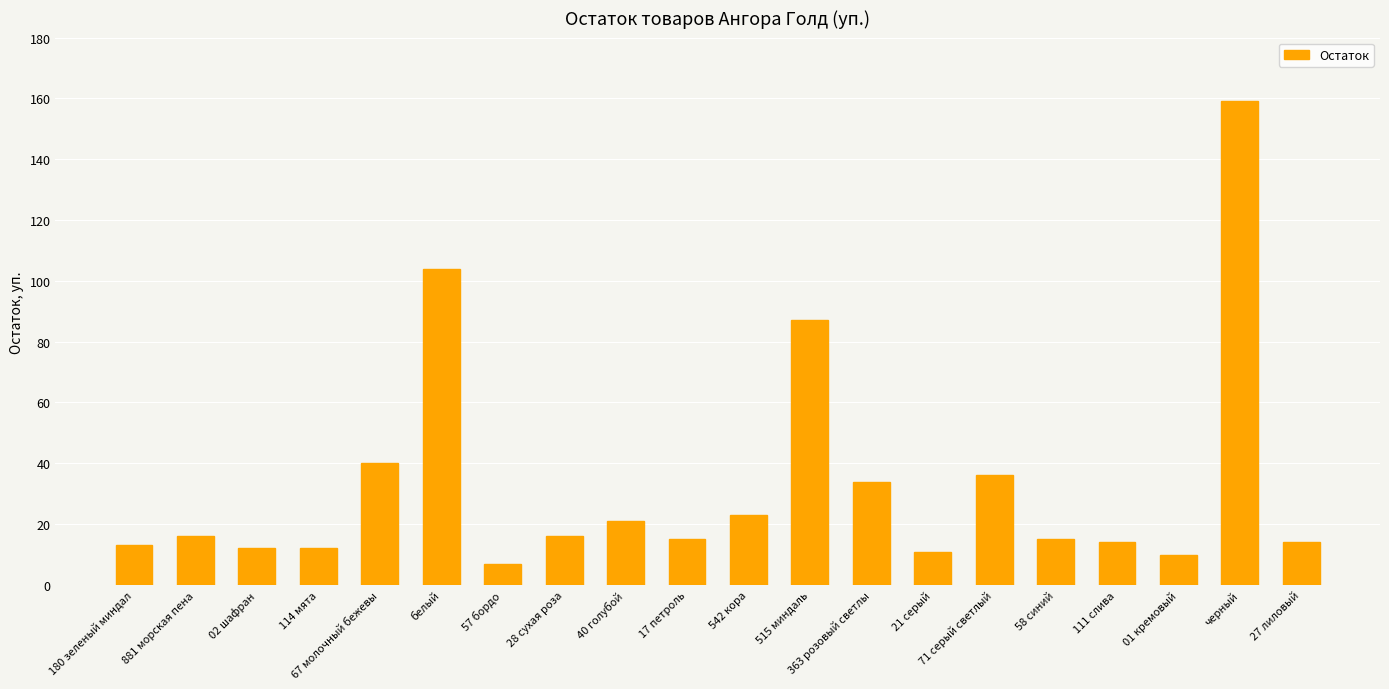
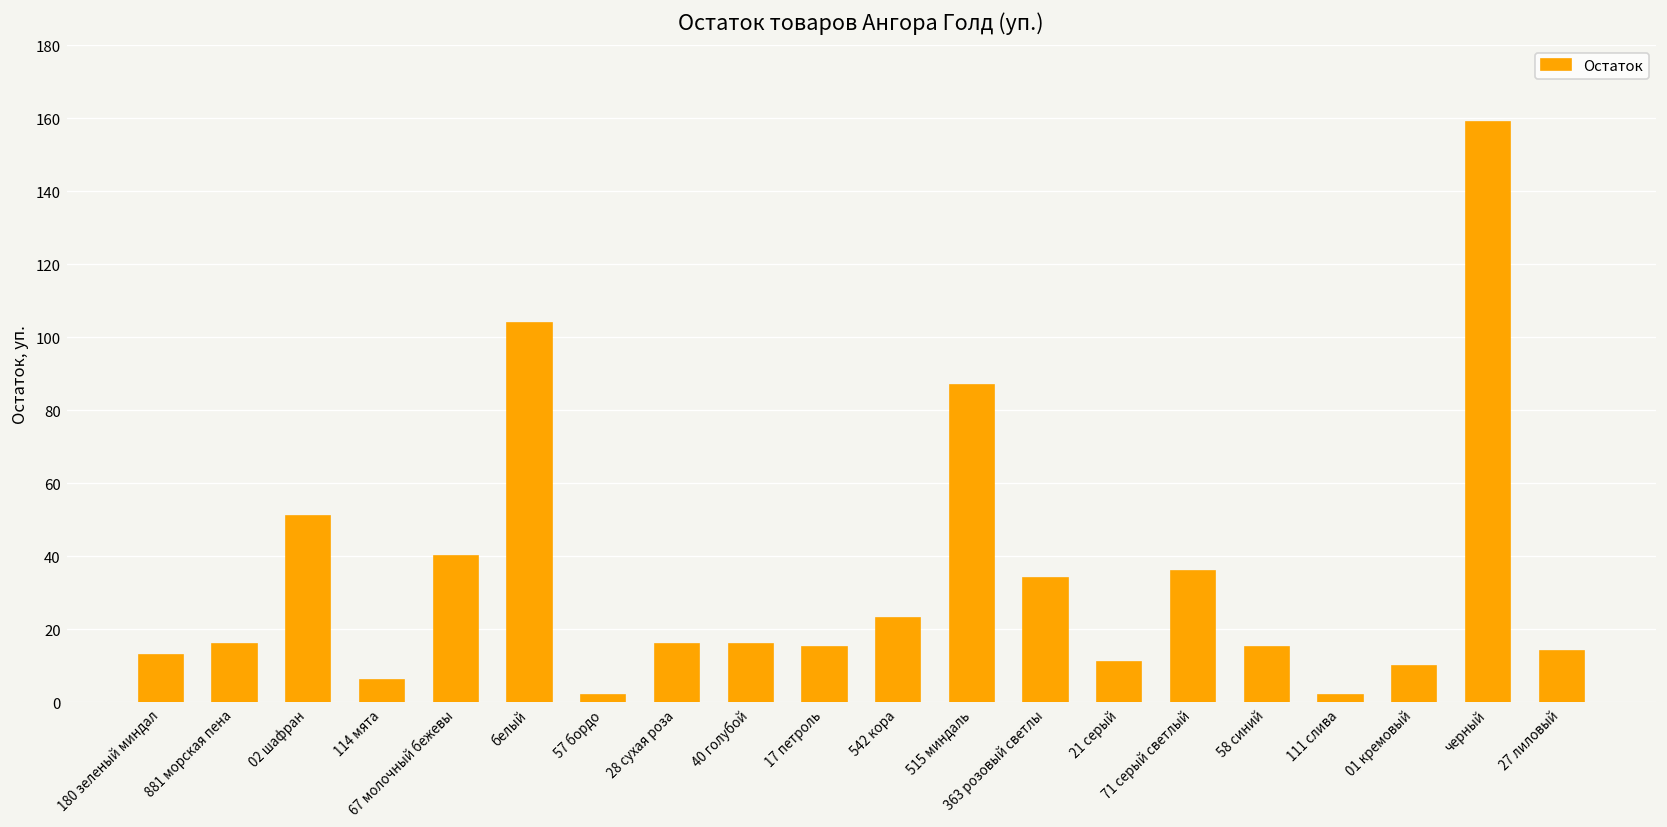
02 шафран: 12 -> 51
114 мята: 12 -> 6
57 бордо: 7 -> 2
40 голубой: 21 -> 16
111 слива: 14 -> 2
